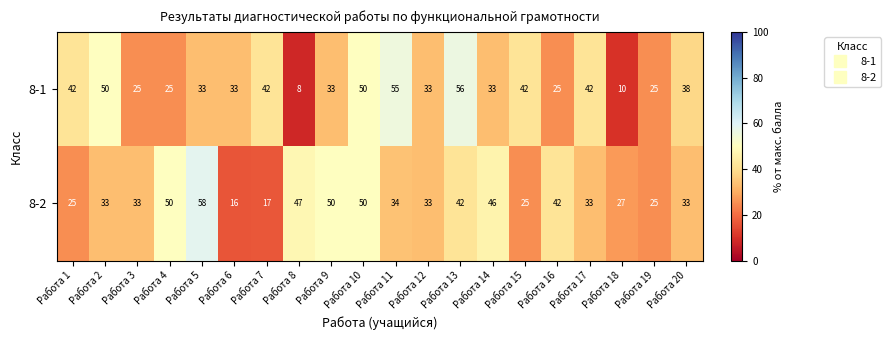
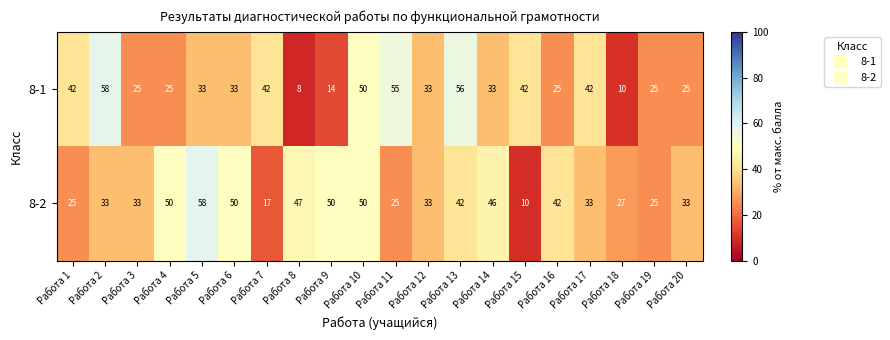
8-1, Работа 2: 50 -> 58
8-1, Работа 9: 33 -> 14
8-1, Работа 20: 38 -> 25
8-2, Работа 6: 16 -> 50
8-2, Работа 11: 34 -> 25
8-2, Работа 15: 25 -> 10
